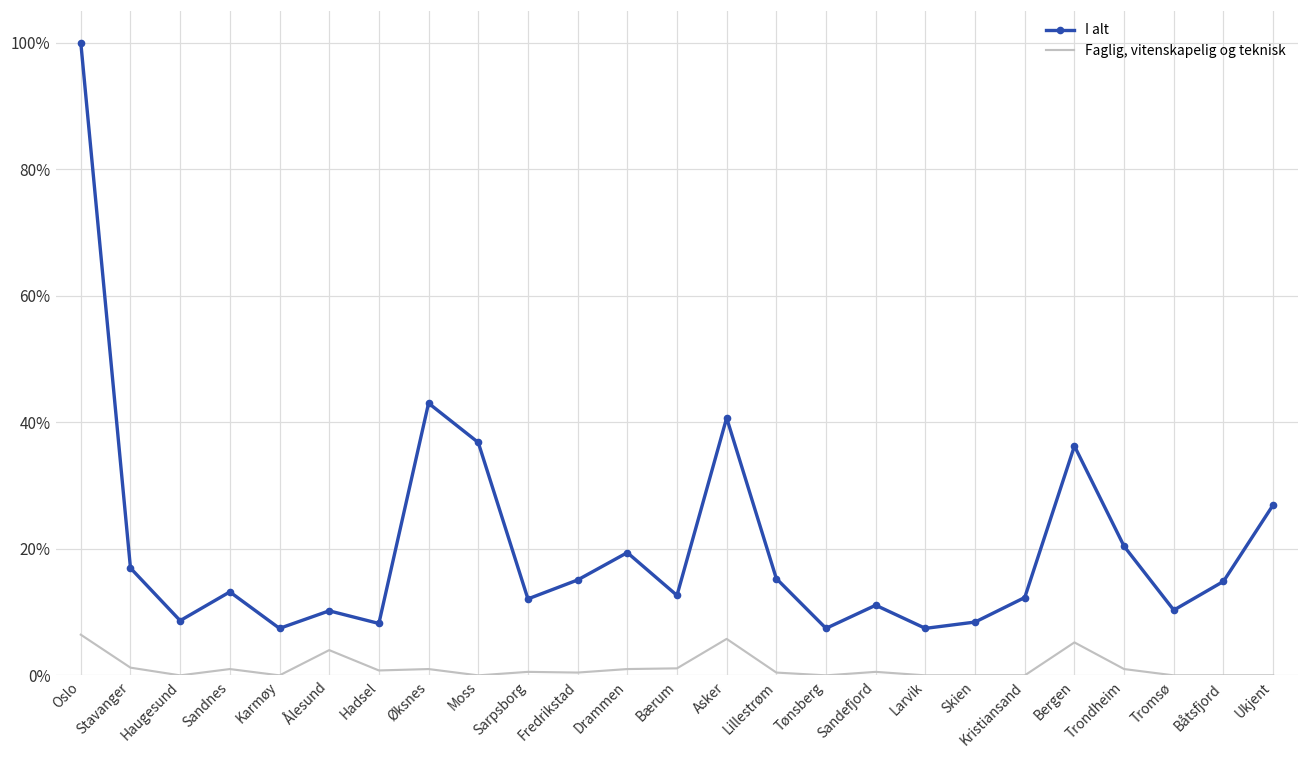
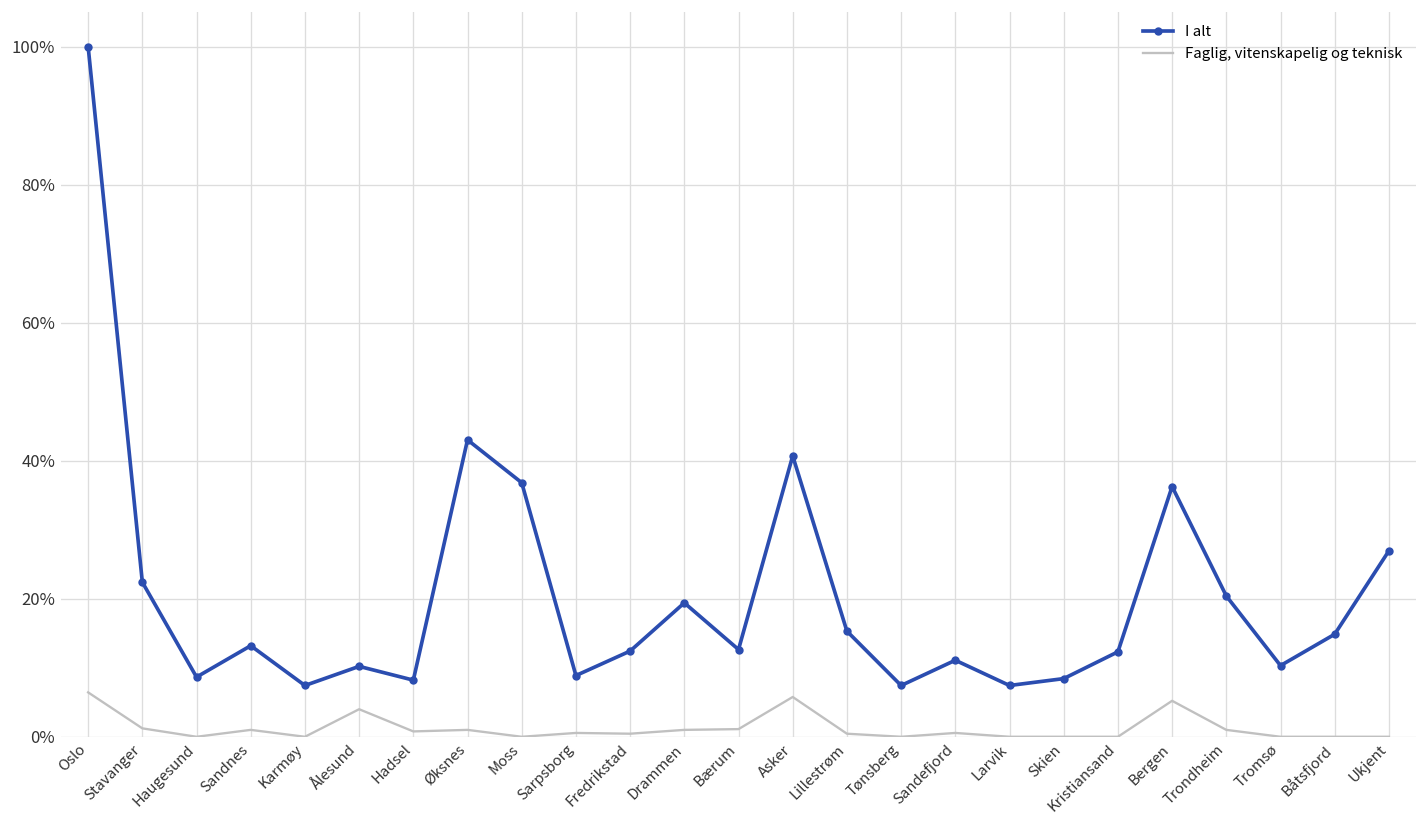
I alt, Stavanger: 17% -> 22%
I alt, Sarpsborg: 12% -> 9%
I alt, Fredrikstad: 15% -> 12%
